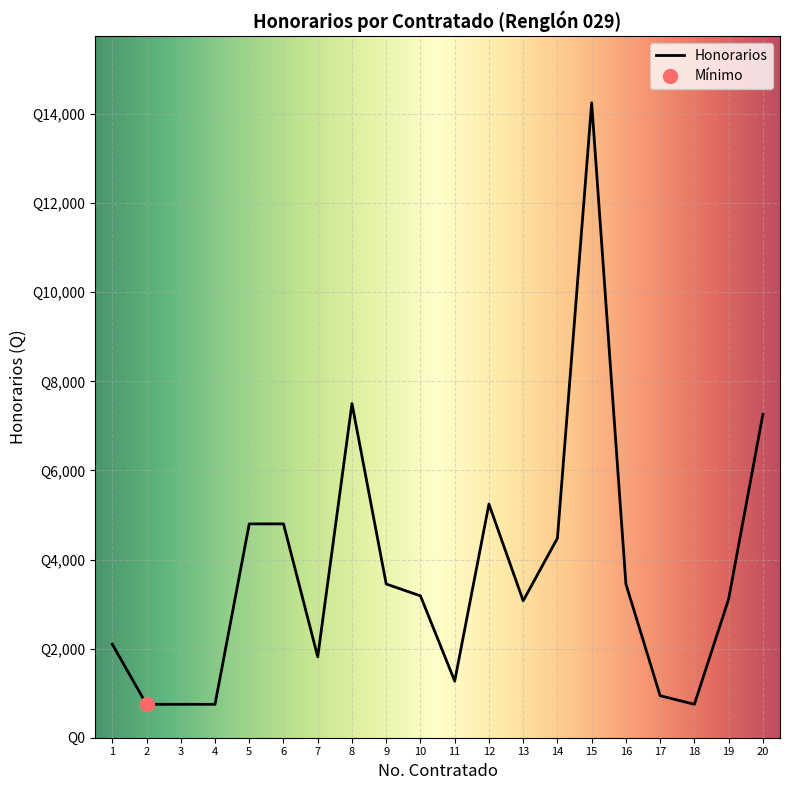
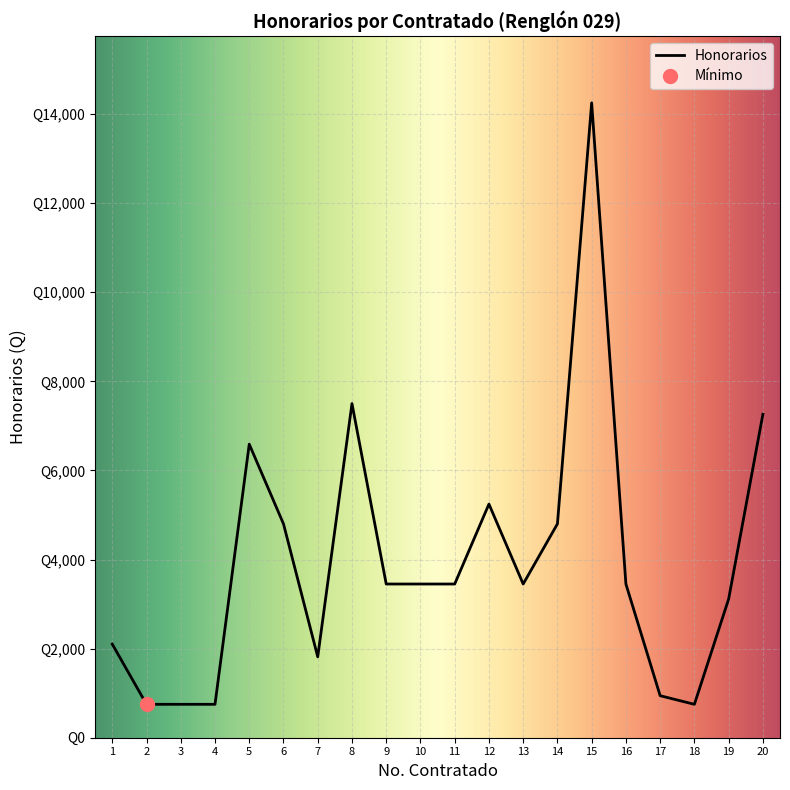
Honorarios, 5: Q4,800 -> Q6,600
Honorarios, 10: Q3,200 -> Q3,500
Honorarios, 11: Q1,300 -> Q3,500
Honorarios, 13: Q3,100 -> Q3,500
Honorarios, 14: Q4,500 -> Q4,800
